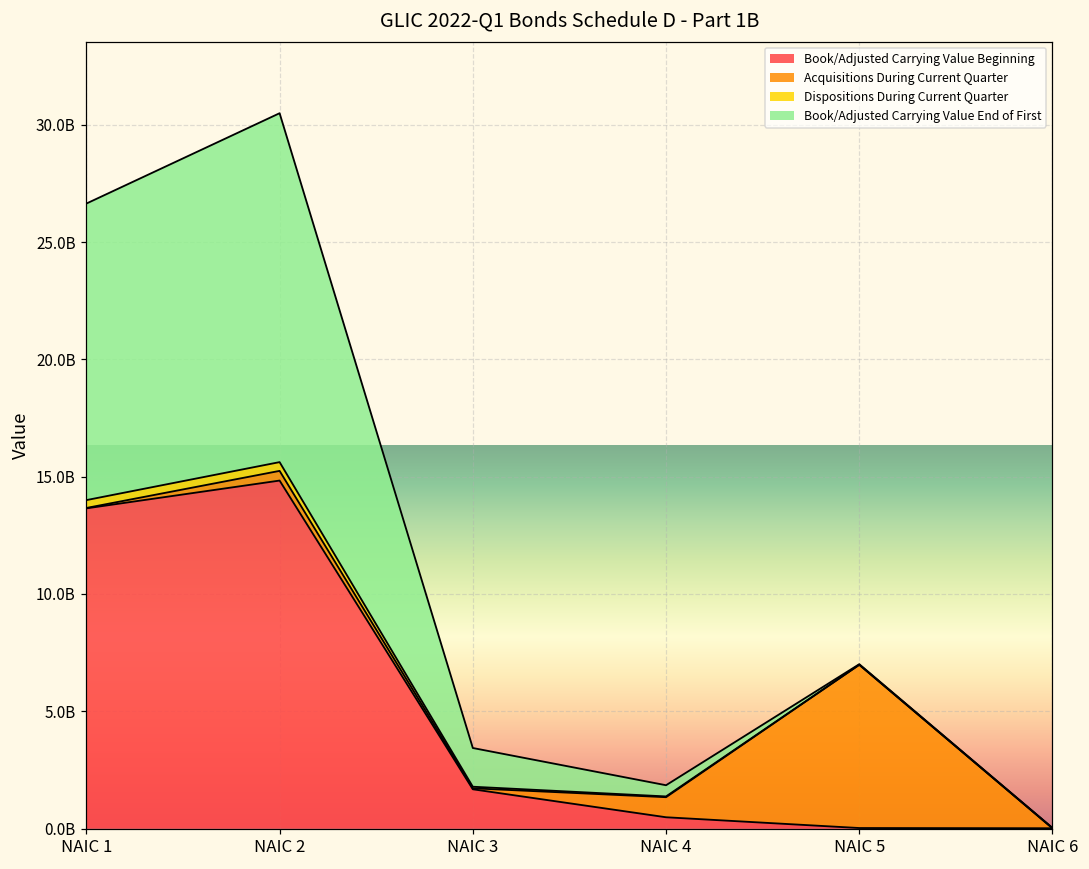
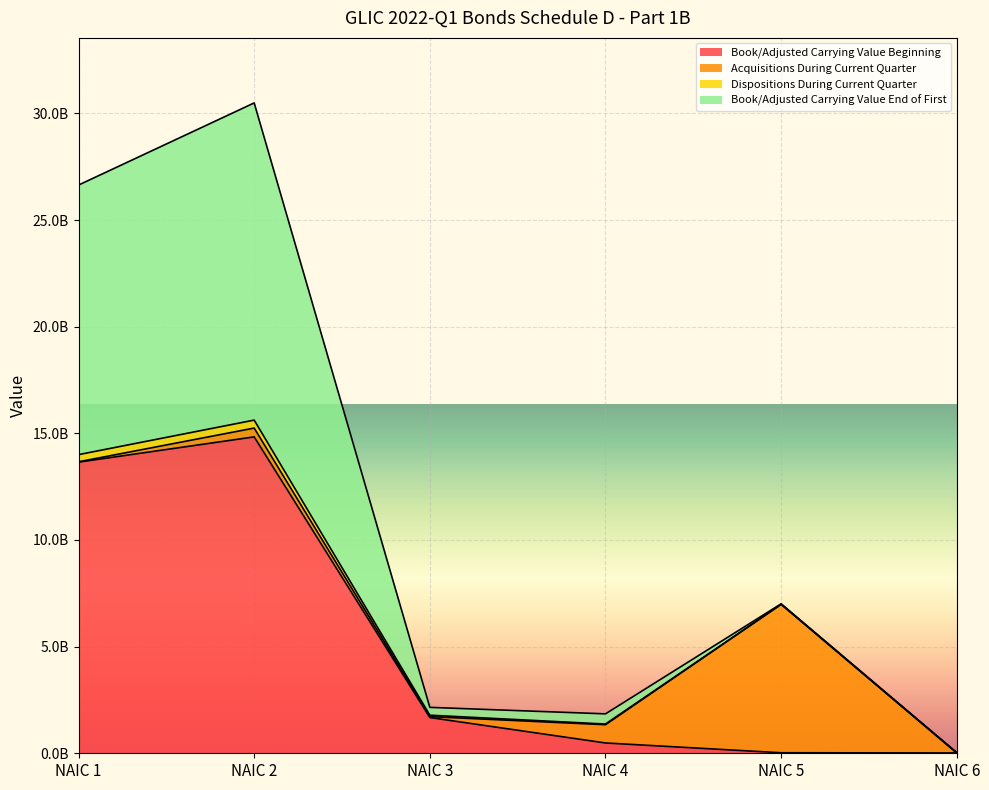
Book/Adjusted Carrying Value End of First, NAIC 3: 1700000000 -> 400000000
